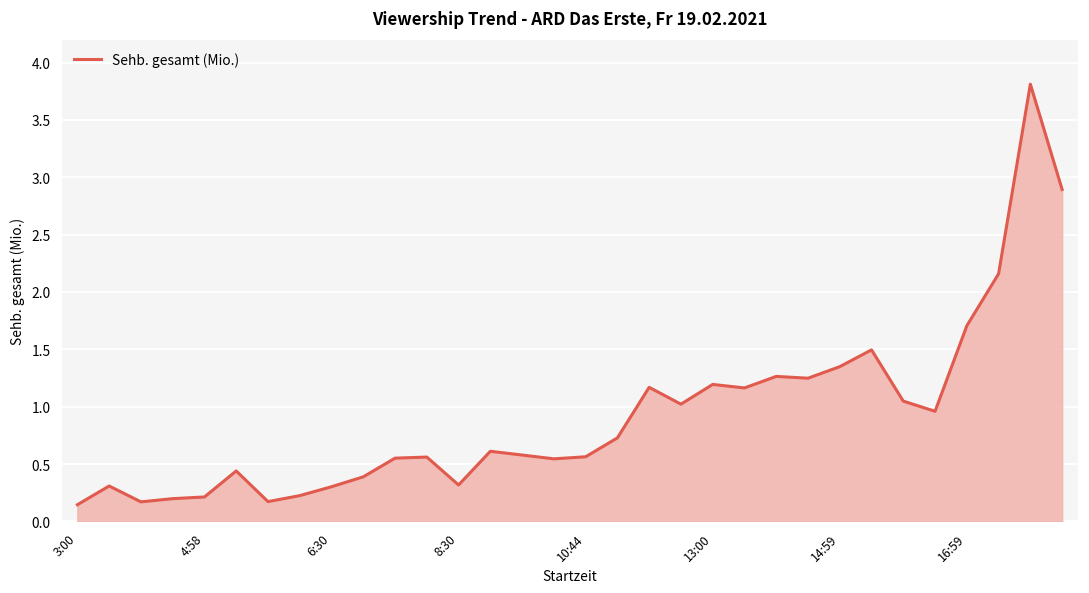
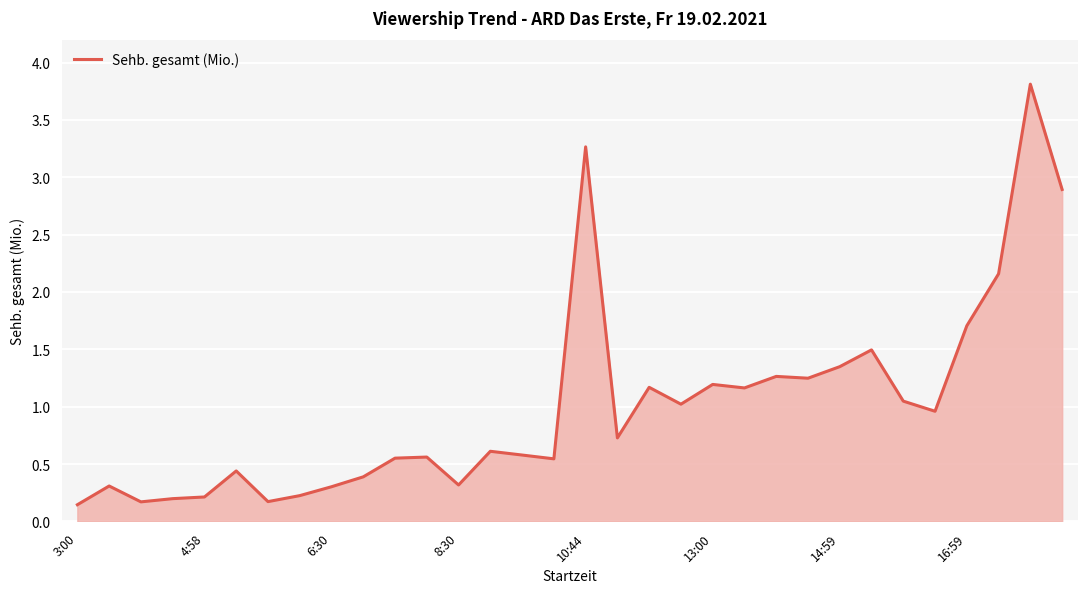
10:44: 0.56 -> 3.26
